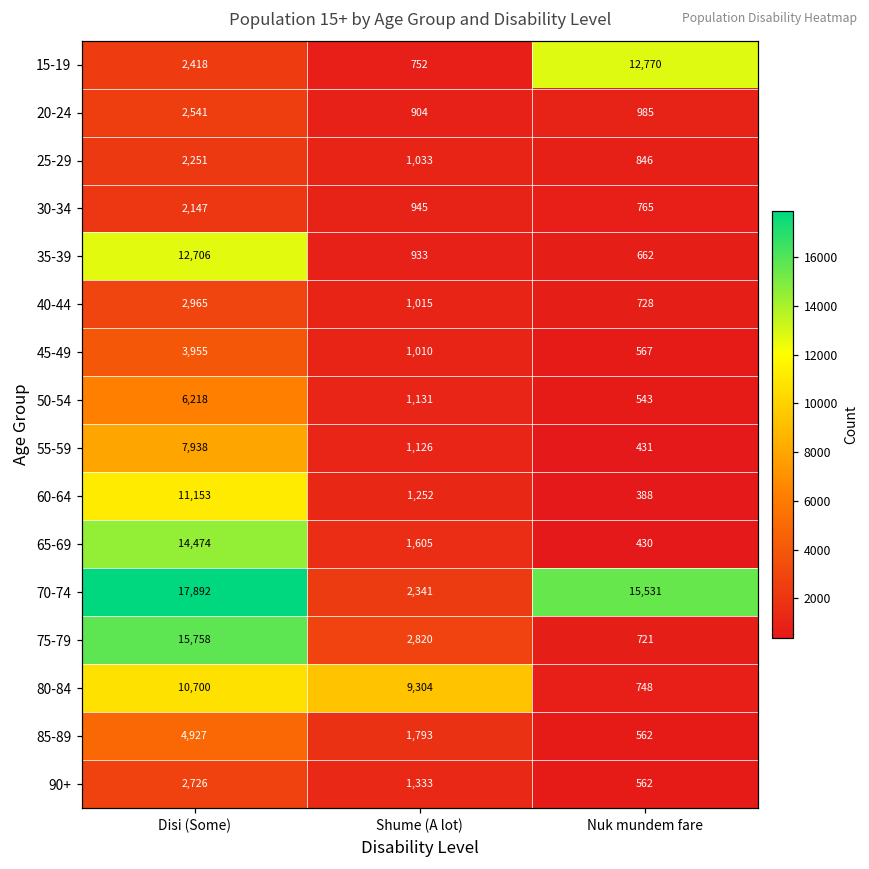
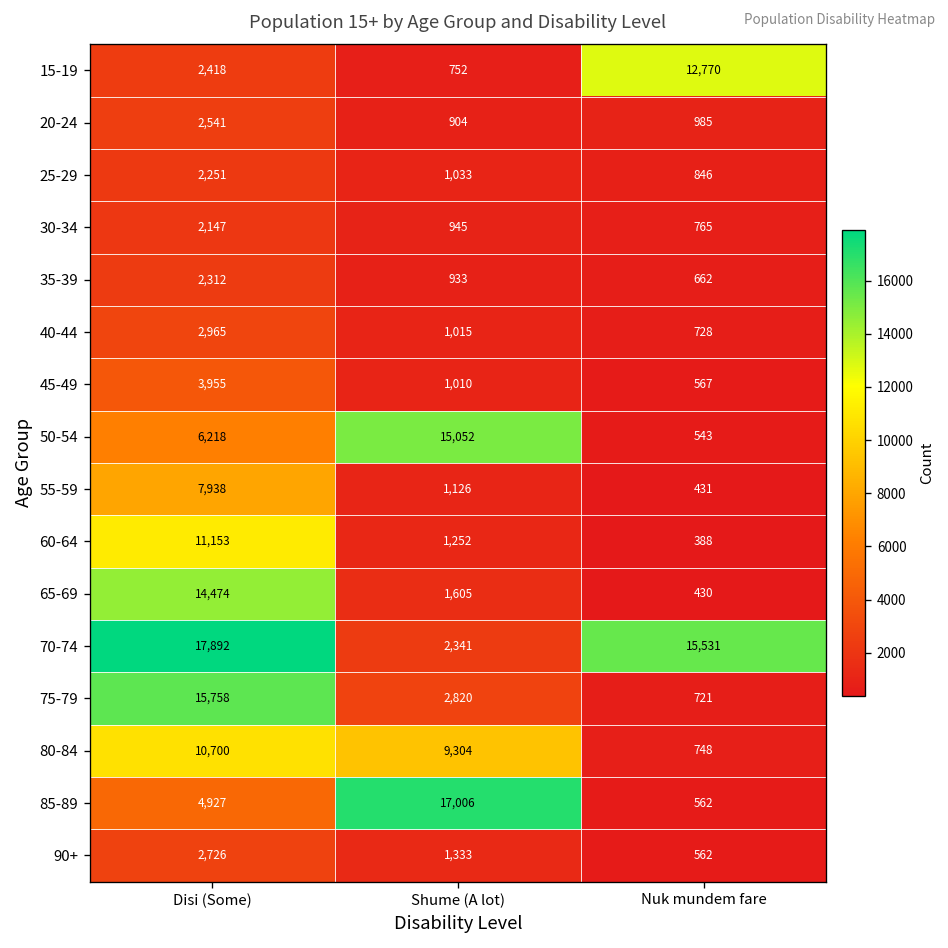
35-39, Disi (Some): 12,706 -> 2,312
50-54, Shume (A lot): 1,131 -> 15,052
85-89, Shume (A lot): 1,793 -> 17,006
